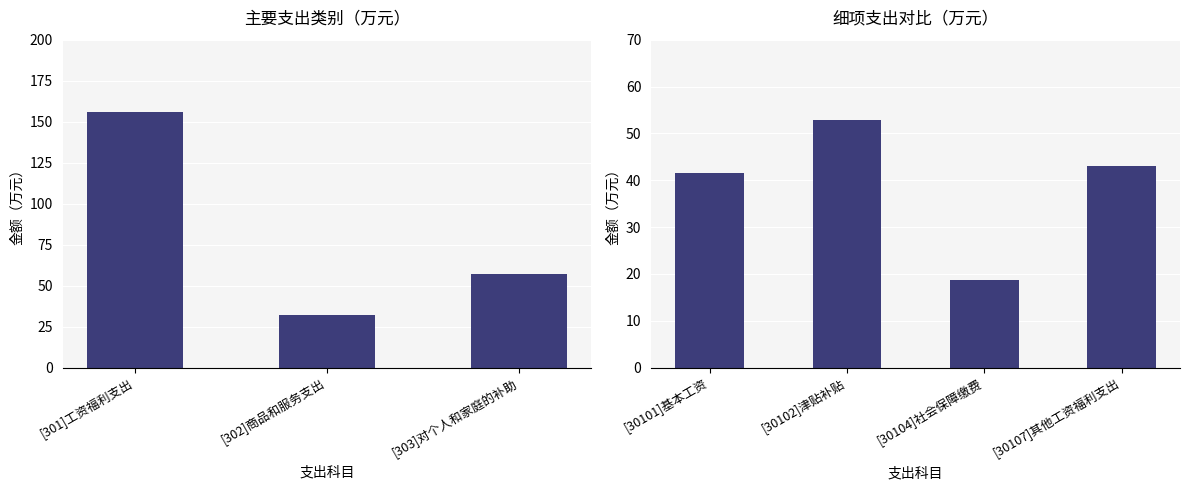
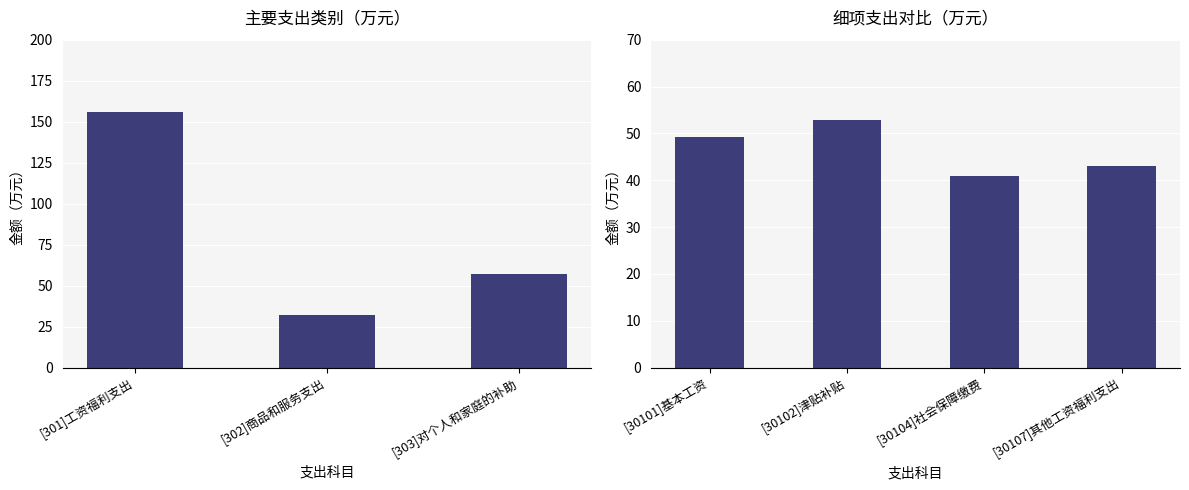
细项支出对比（万元）, [30101]基本工资: 41 -> 49
细项支出对比（万元）, [30104]社会保障缴费: 19 -> 41
